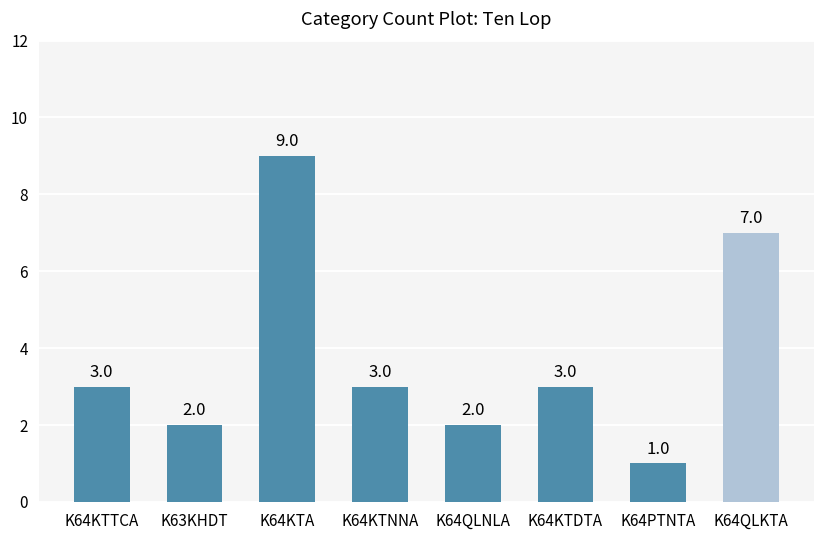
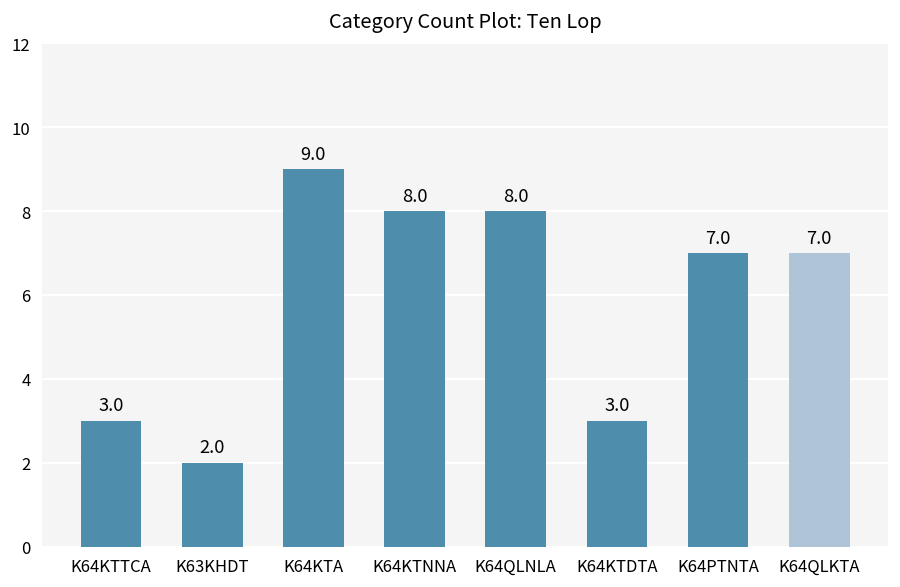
K64KTNNA: 3.0 -> 8.0
K64QLNLA: 2.0 -> 8.0
K64PTNTA: 1.0 -> 7.0
